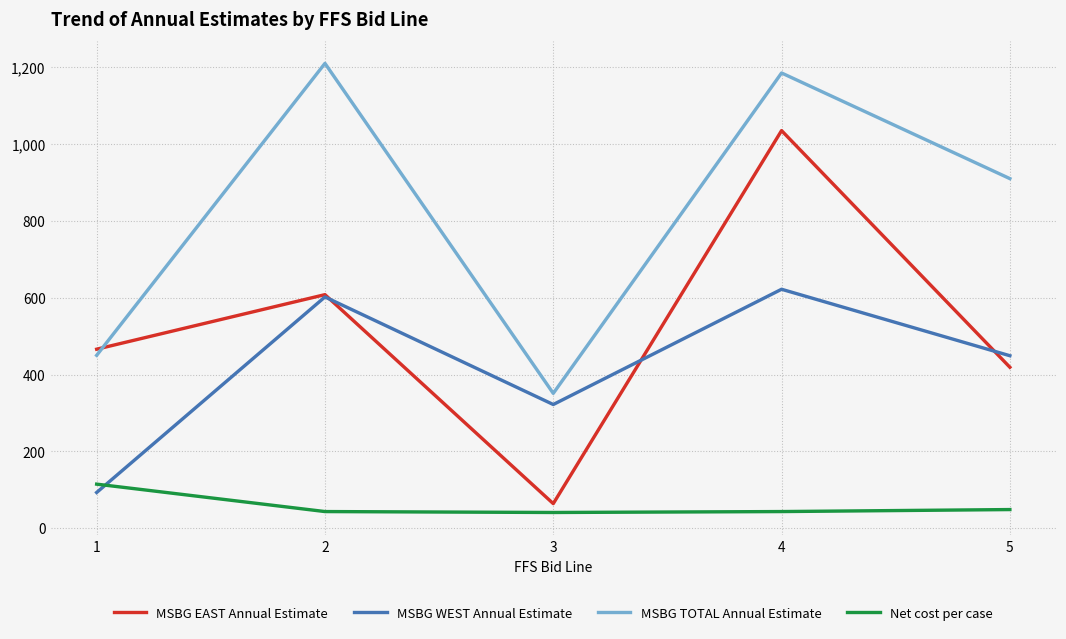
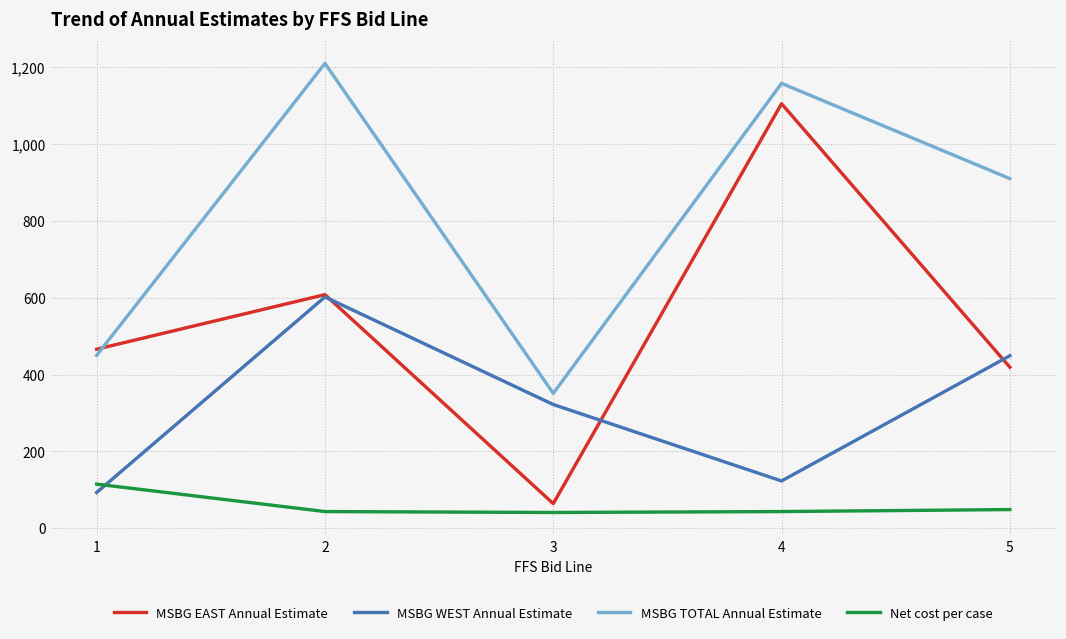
MSBG EAST Annual Estimate, 4: 1,040 -> 1,110
MSBG WEST Annual Estimate, 4: 620 -> 120
MSBG TOTAL Annual Estimate, 4: 1,190 -> 1,160
